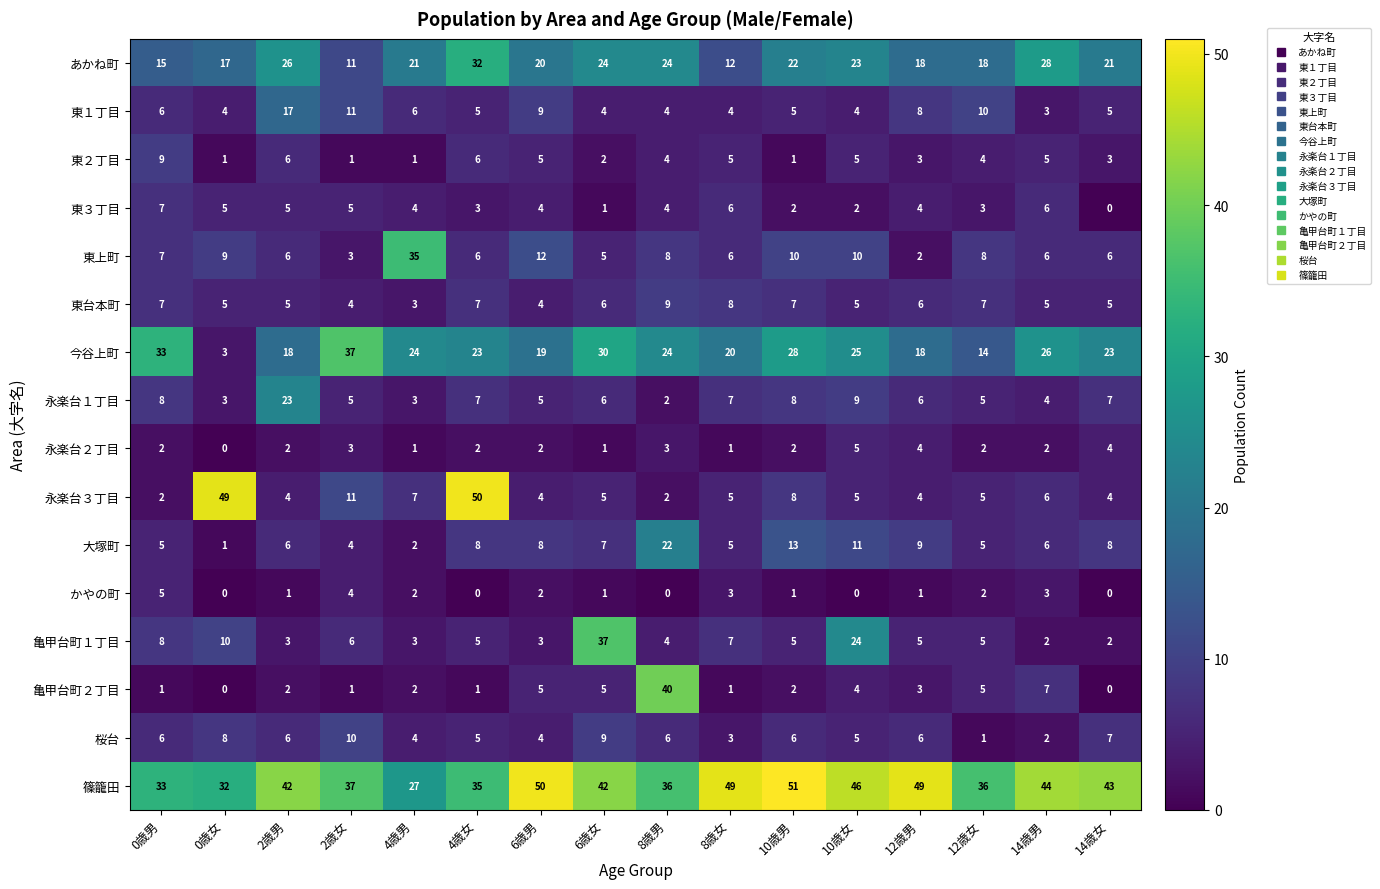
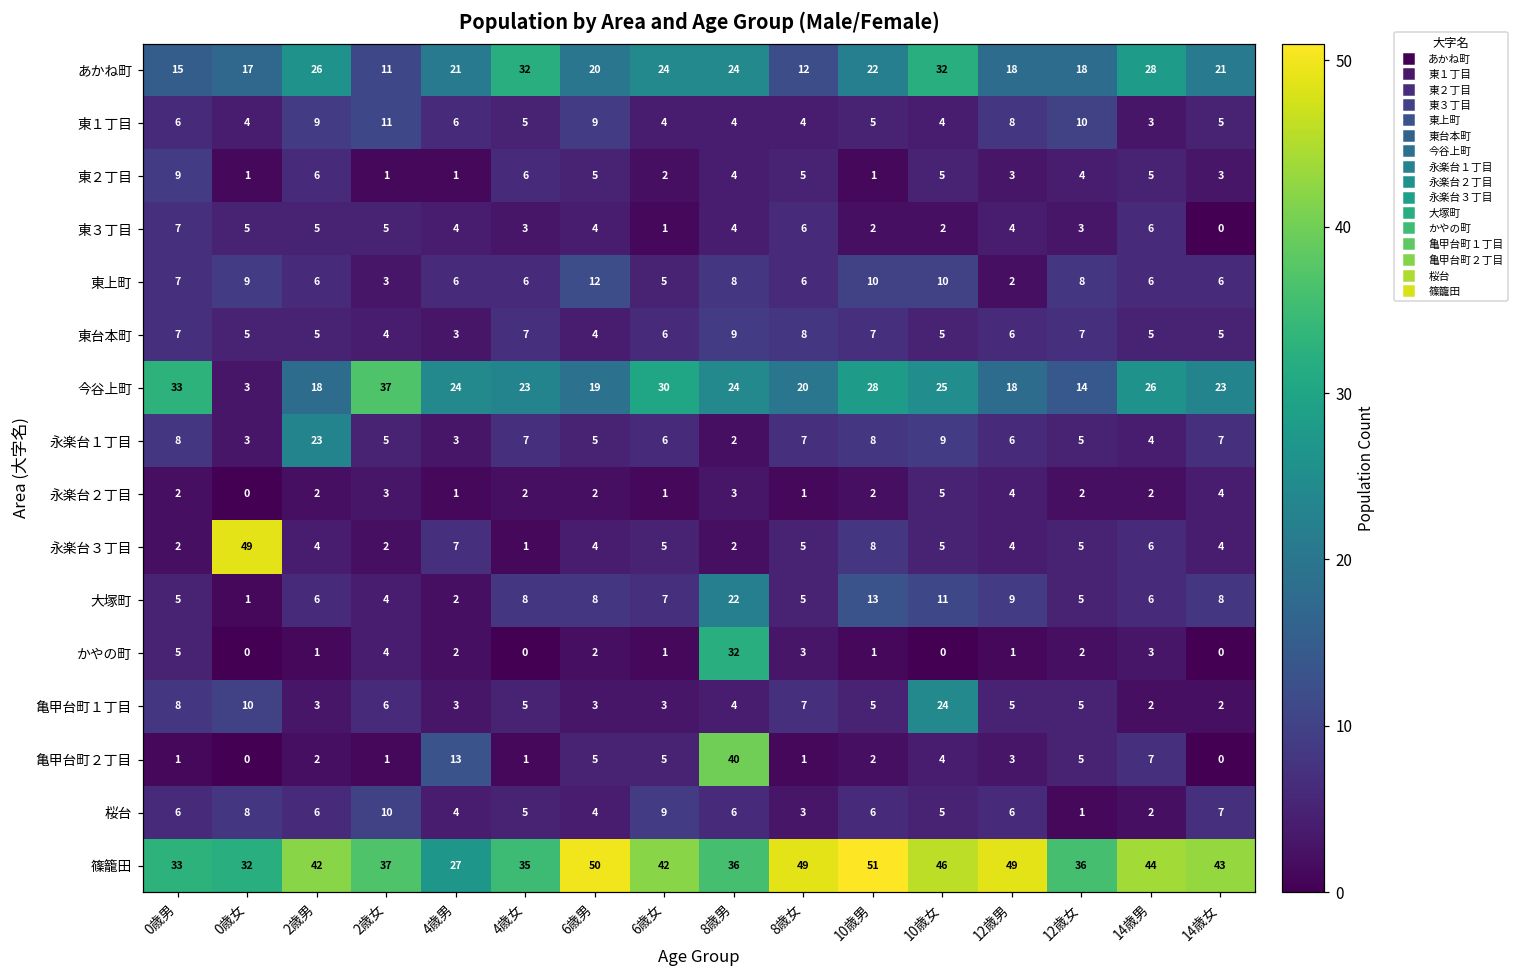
あかね町, 10歳女: 23 -> 32
東１丁目, 2歳男: 17 -> 9
東上町, 4歳男: 35 -> 6
永楽台３丁目, 2歳女: 11 -> 2
永楽台３丁目, 4歳女: 50 -> 1
かやの町, 8歳男: 0 -> 32
亀甲台町１丁目, 6歳女: 37 -> 3
亀甲台町２丁目, 4歳男: 2 -> 13
